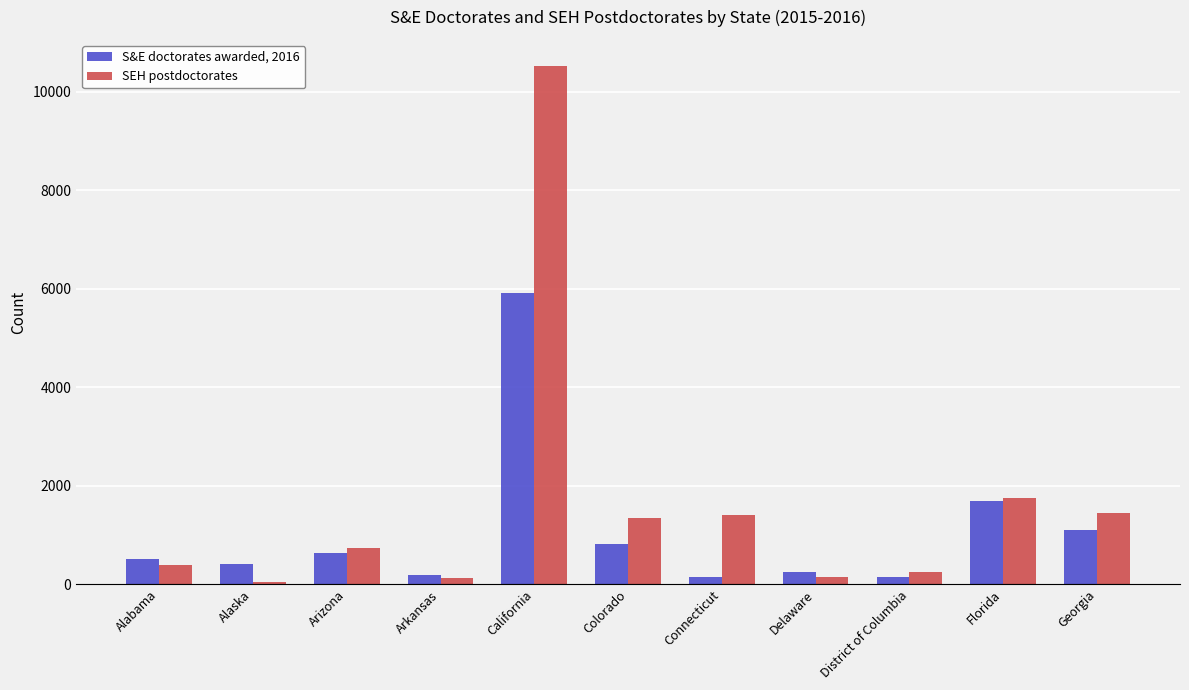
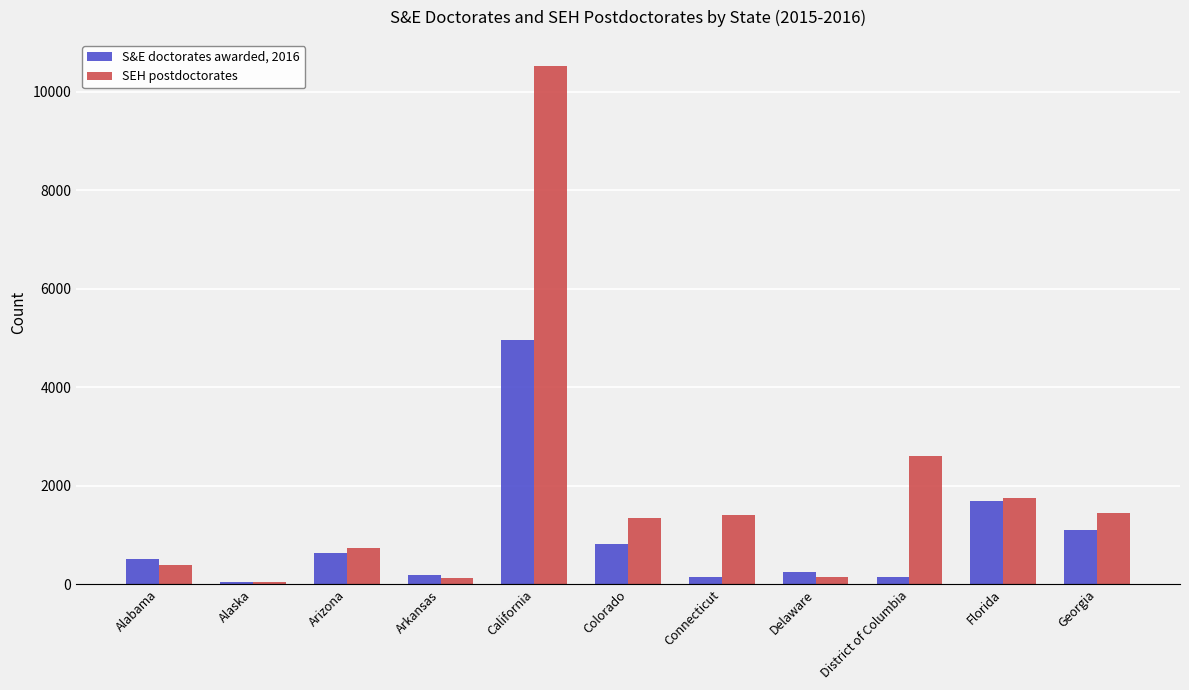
S&E doctorates awarded, 2016, Alaska: 400 -> 0
S&E doctorates awarded, 2016, California: 5900 -> 5000
SEH postdoctorates, District of Columbia: 200 -> 2600
